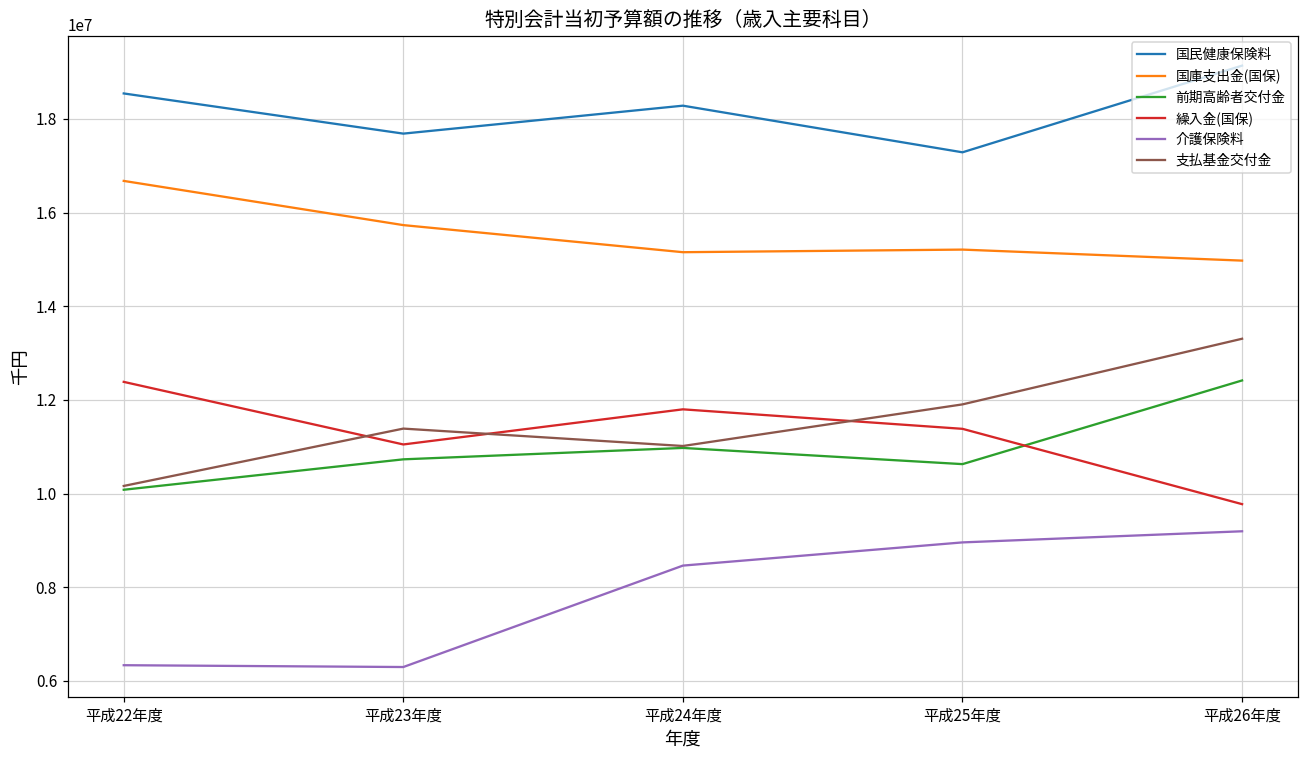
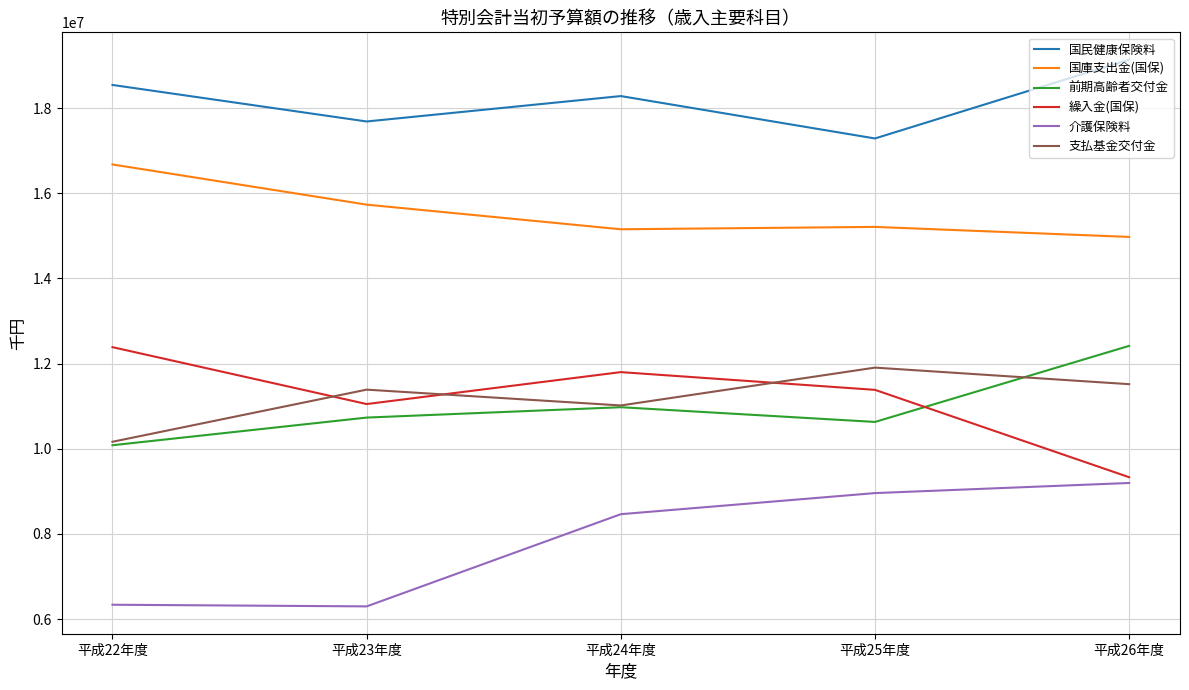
繰入金(国保), 平成26年度: 9800000 -> 9300000
支払基金交付金, 平成26年度: 13300000 -> 11500000
